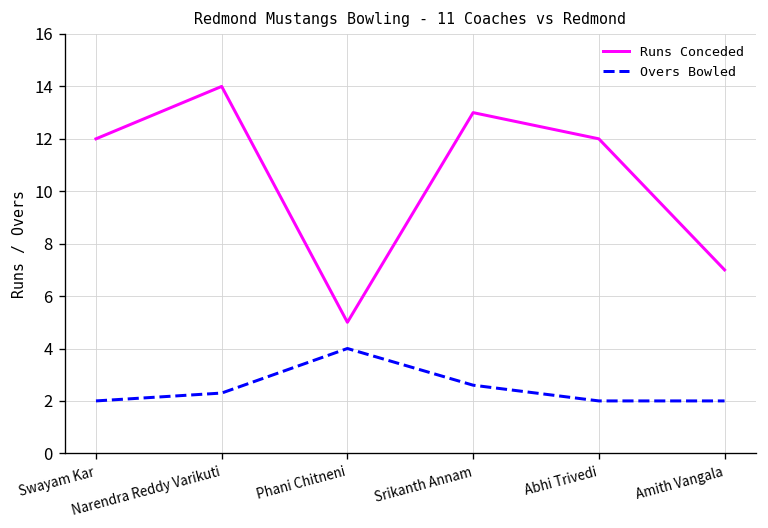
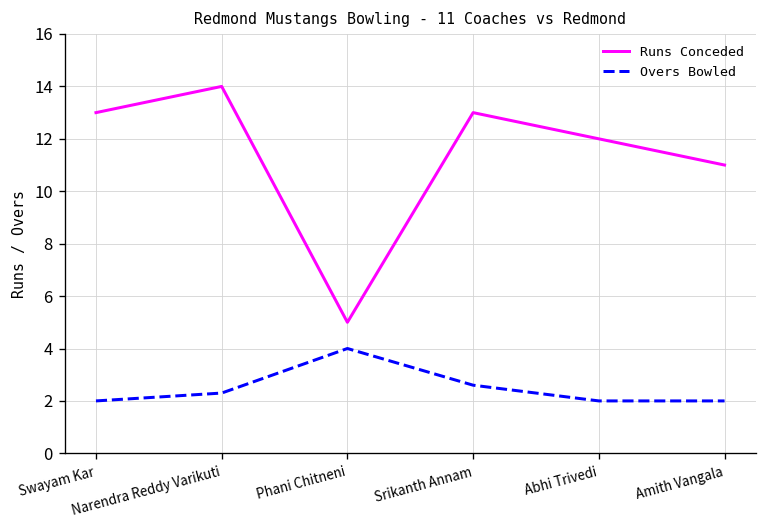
Runs Conceded, Swayam Kar: 12 -> 13
Runs Conceded, Amith Vangala: 7 -> 11
